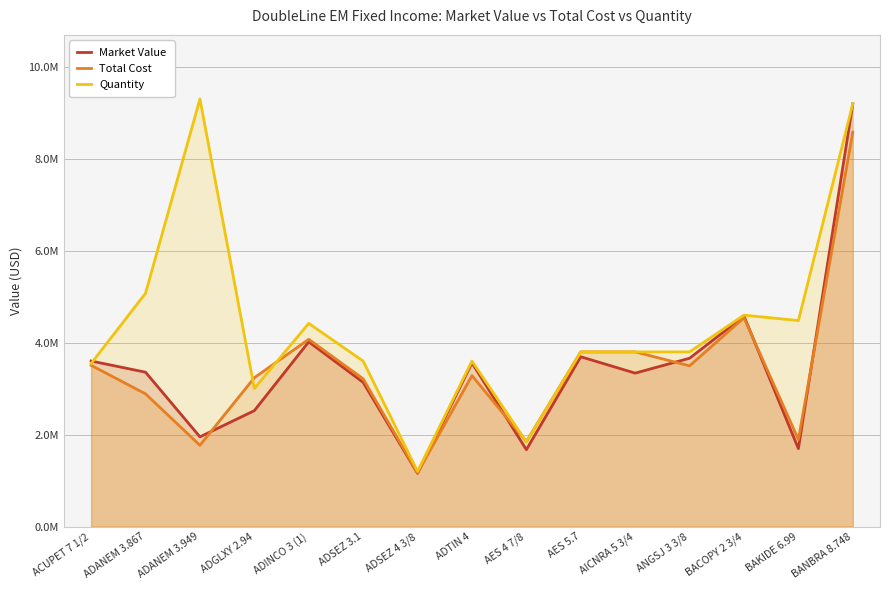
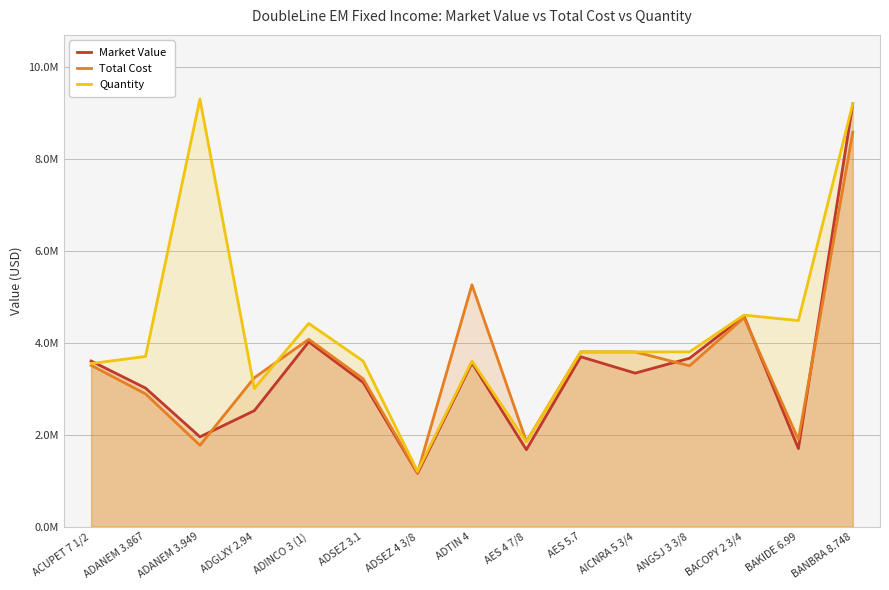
Market Value, ADANEM 3.867: 3400000 -> 3000000
Quantity, ADANEM 3.867: 5100000 -> 3700000
Total Cost, ADTIN 4: 3300000 -> 5300000
